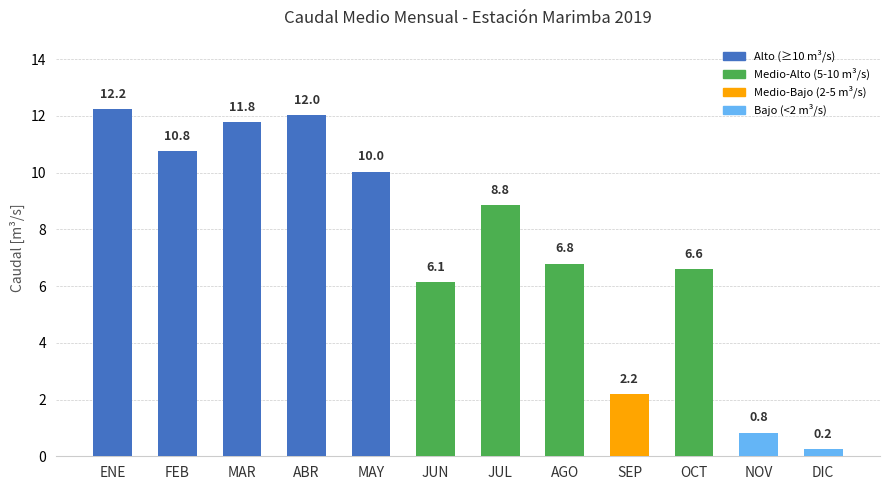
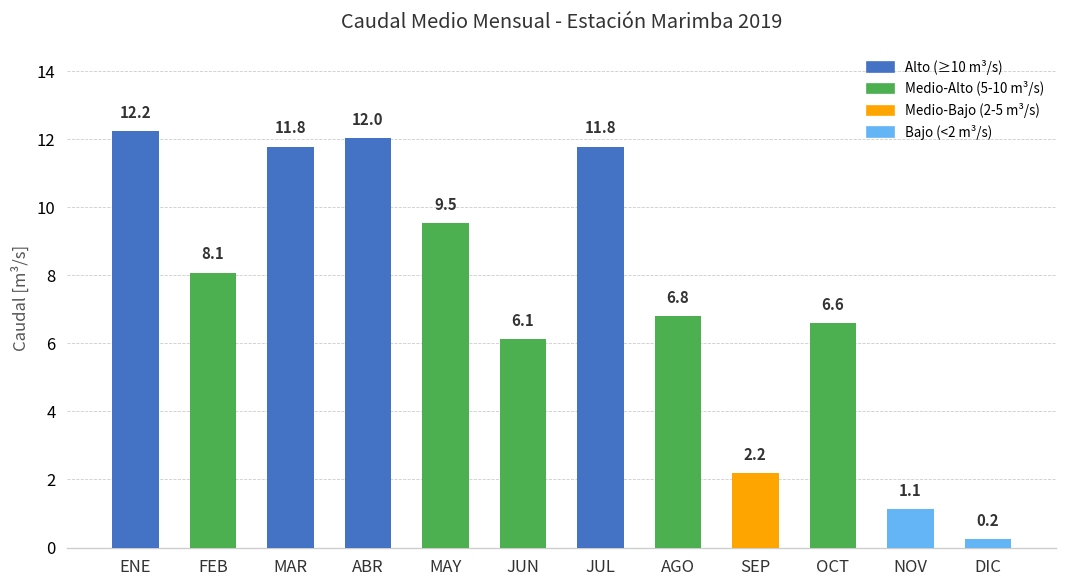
FEB: 10.8 -> 8.1
MAY: 10.0 -> 9.5
JUL: 8.8 -> 11.8
NOV: 0.8 -> 1.1
